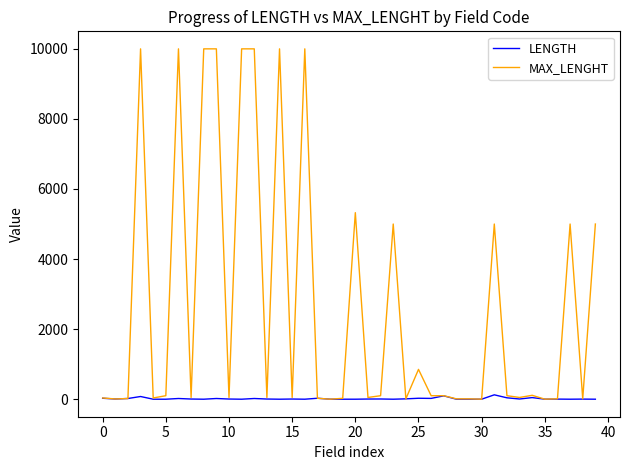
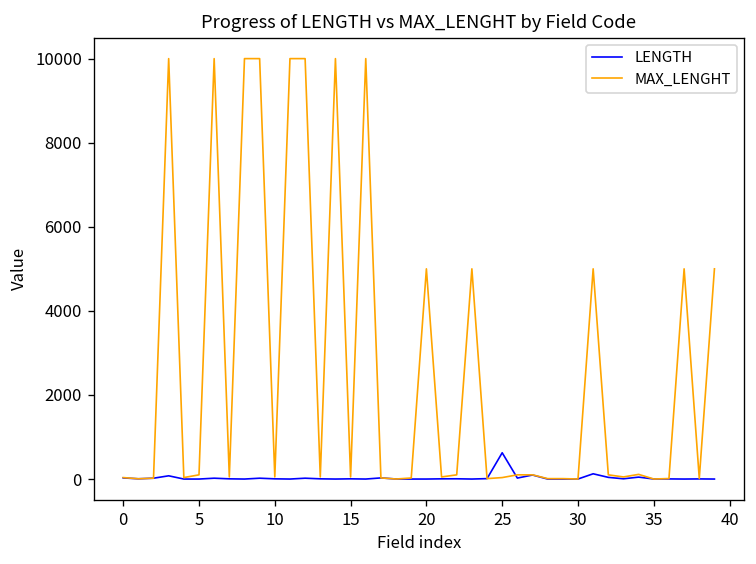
MAX_LENGHT, 20: 5300 -> 5000
LENGTH, 25: 0 -> 600
MAX_LENGHT, 25: 900 -> 0
